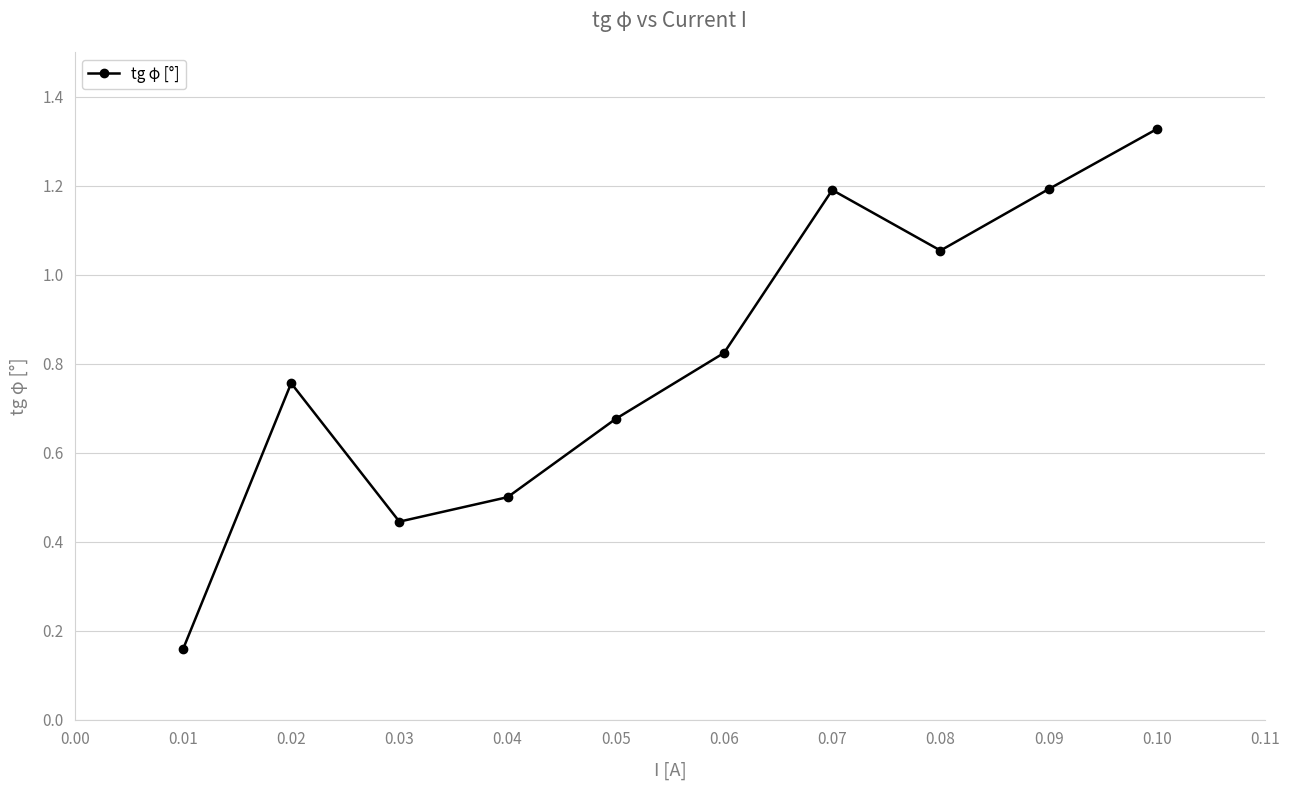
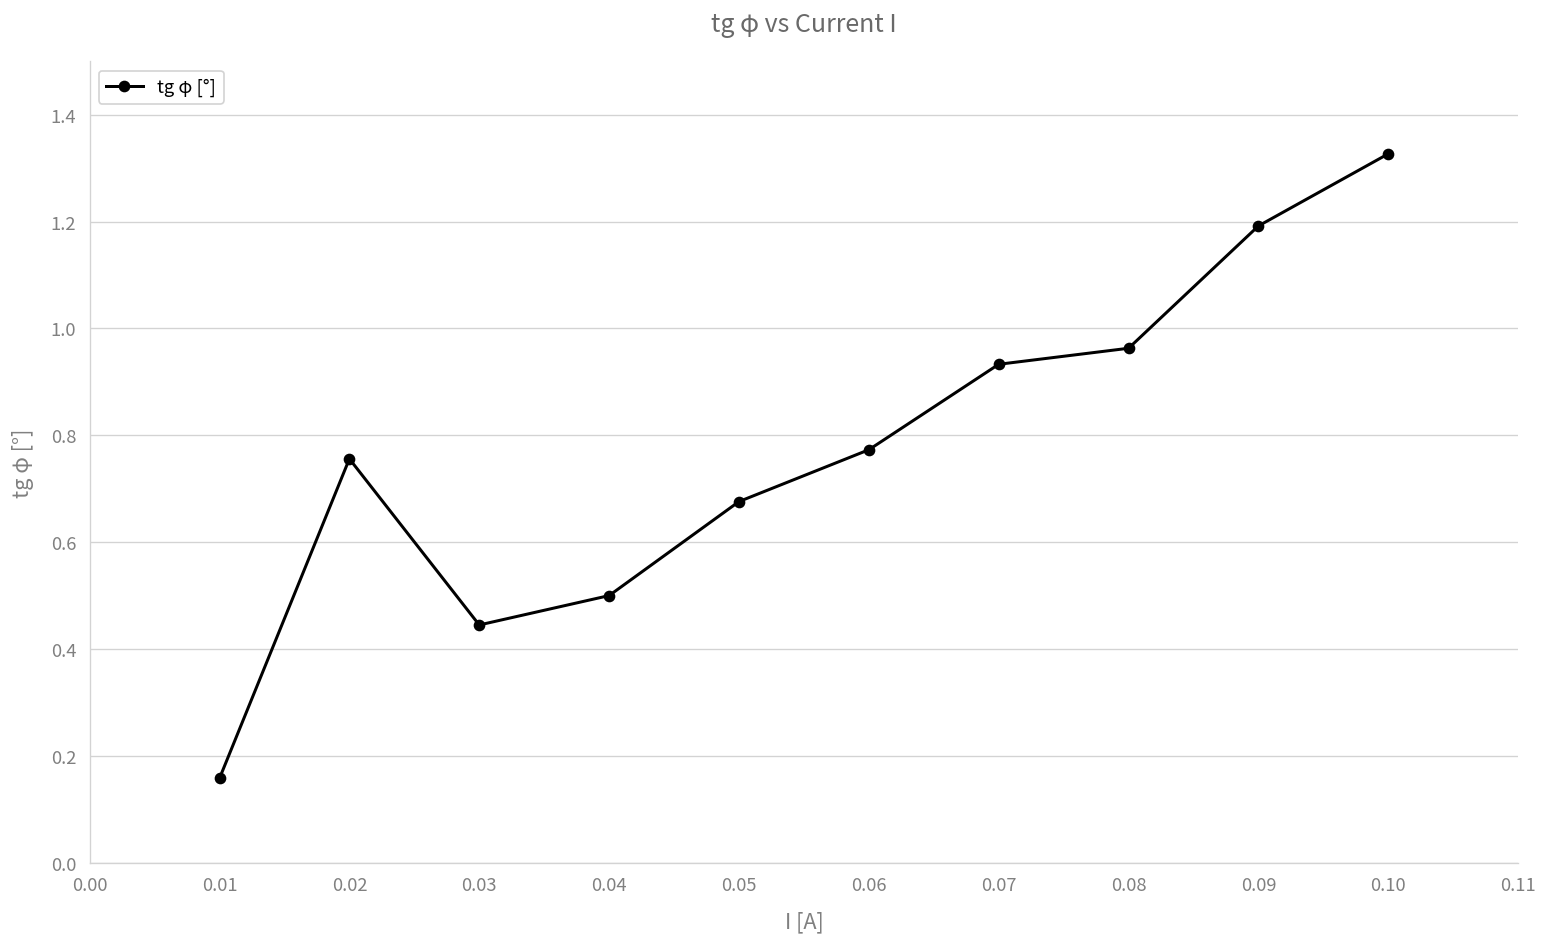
0.06: 0.82 -> 0.77
0.07: 1.19 -> 0.93
0.08: 1.05 -> 0.96
